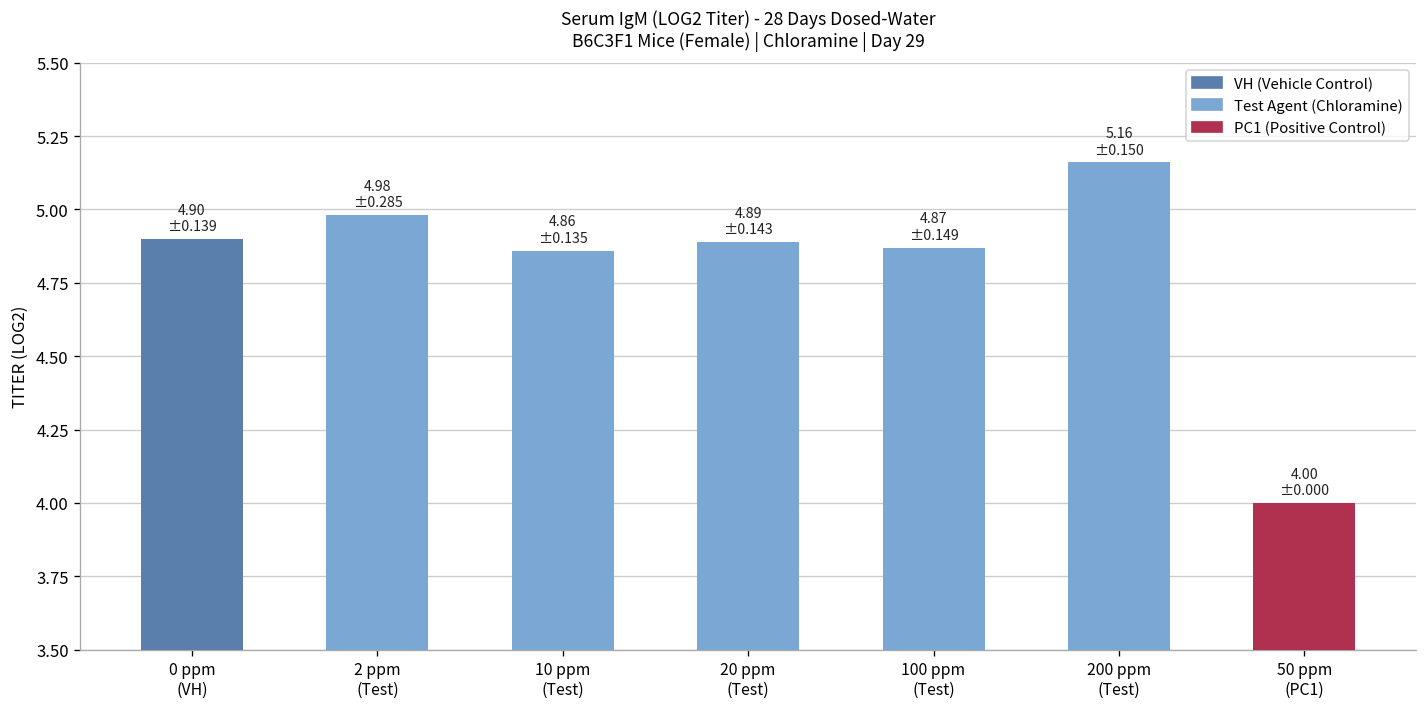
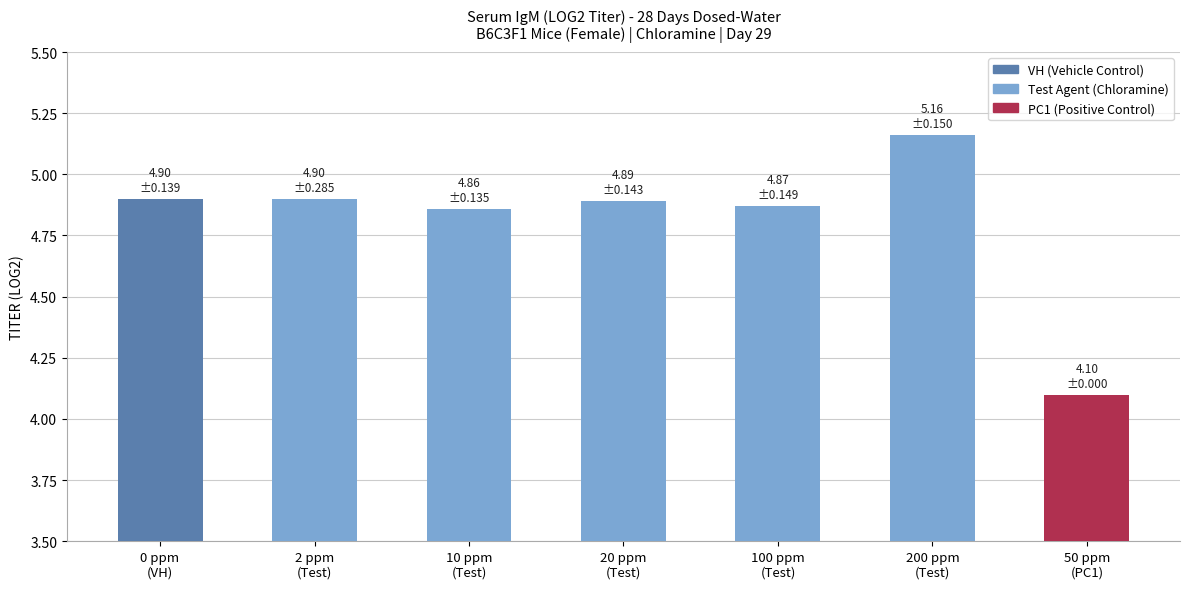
2 ppm (Test): 4.98 -> 4.90
50 ppm (PC1): 4.00 -> 4.10
